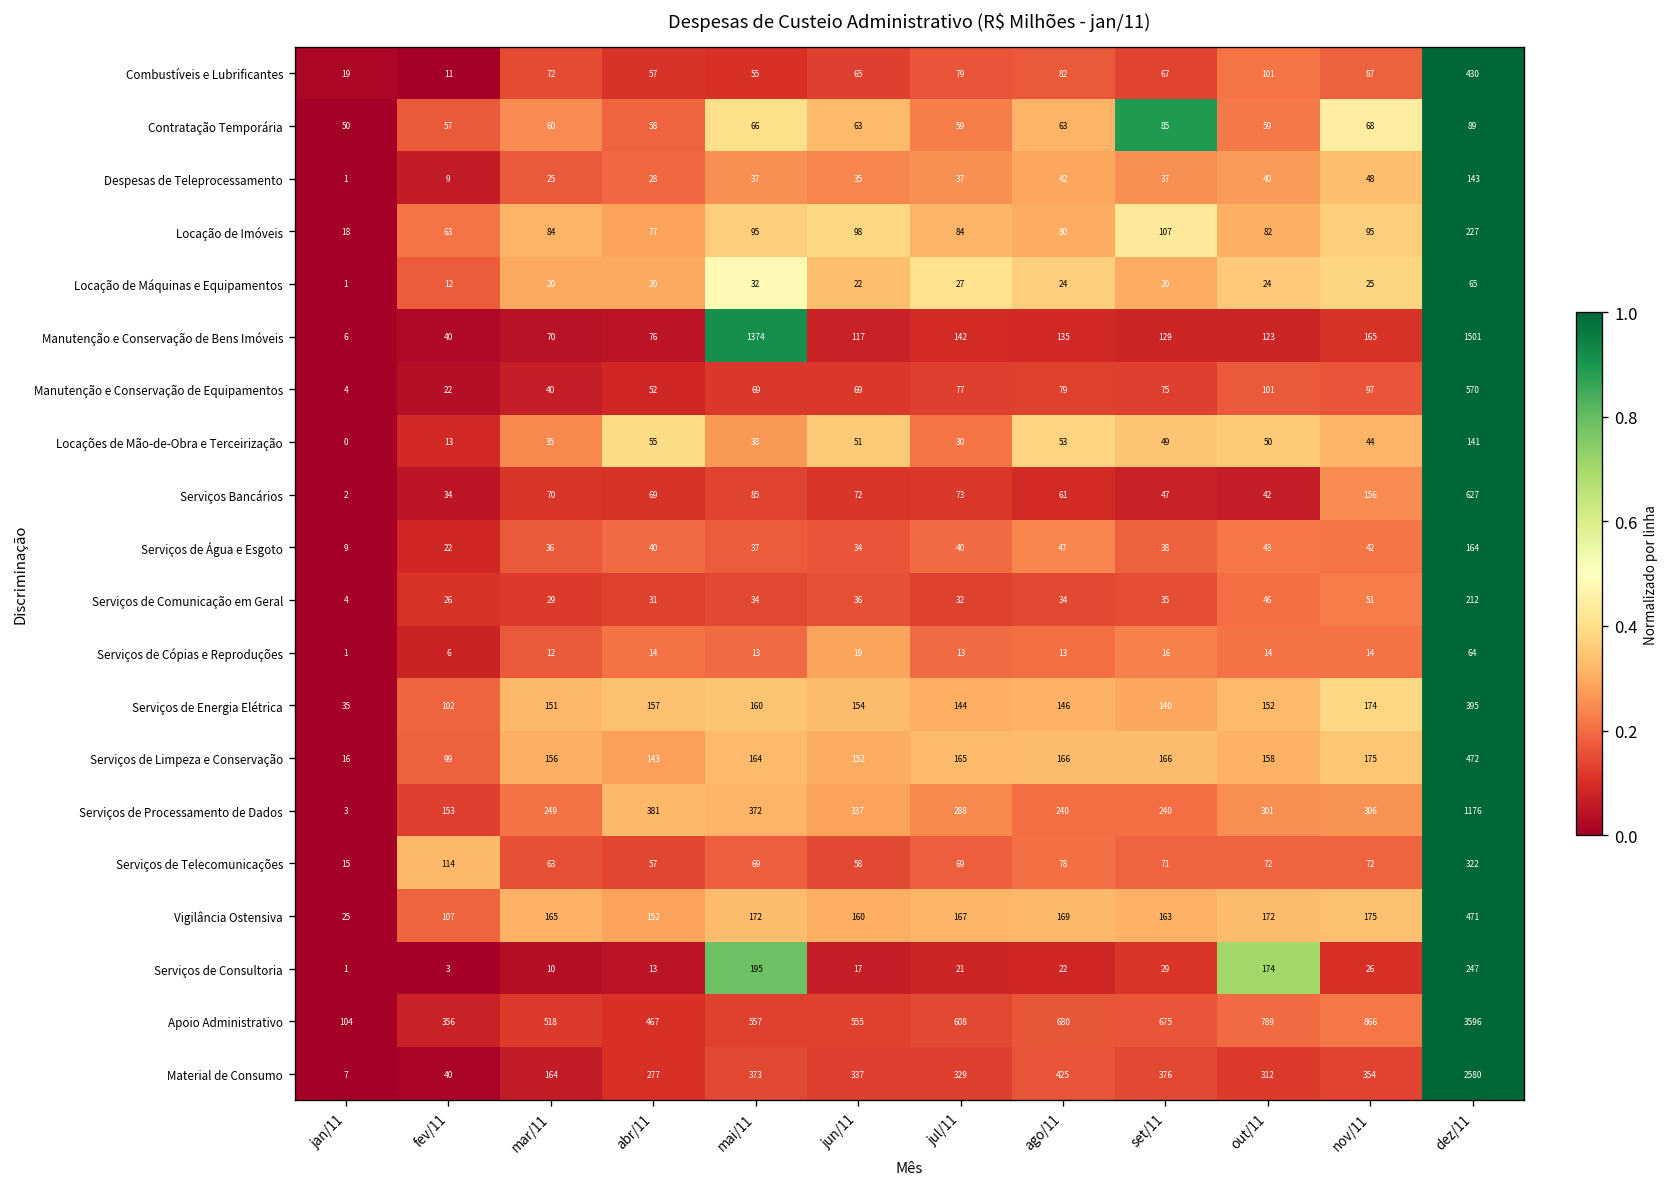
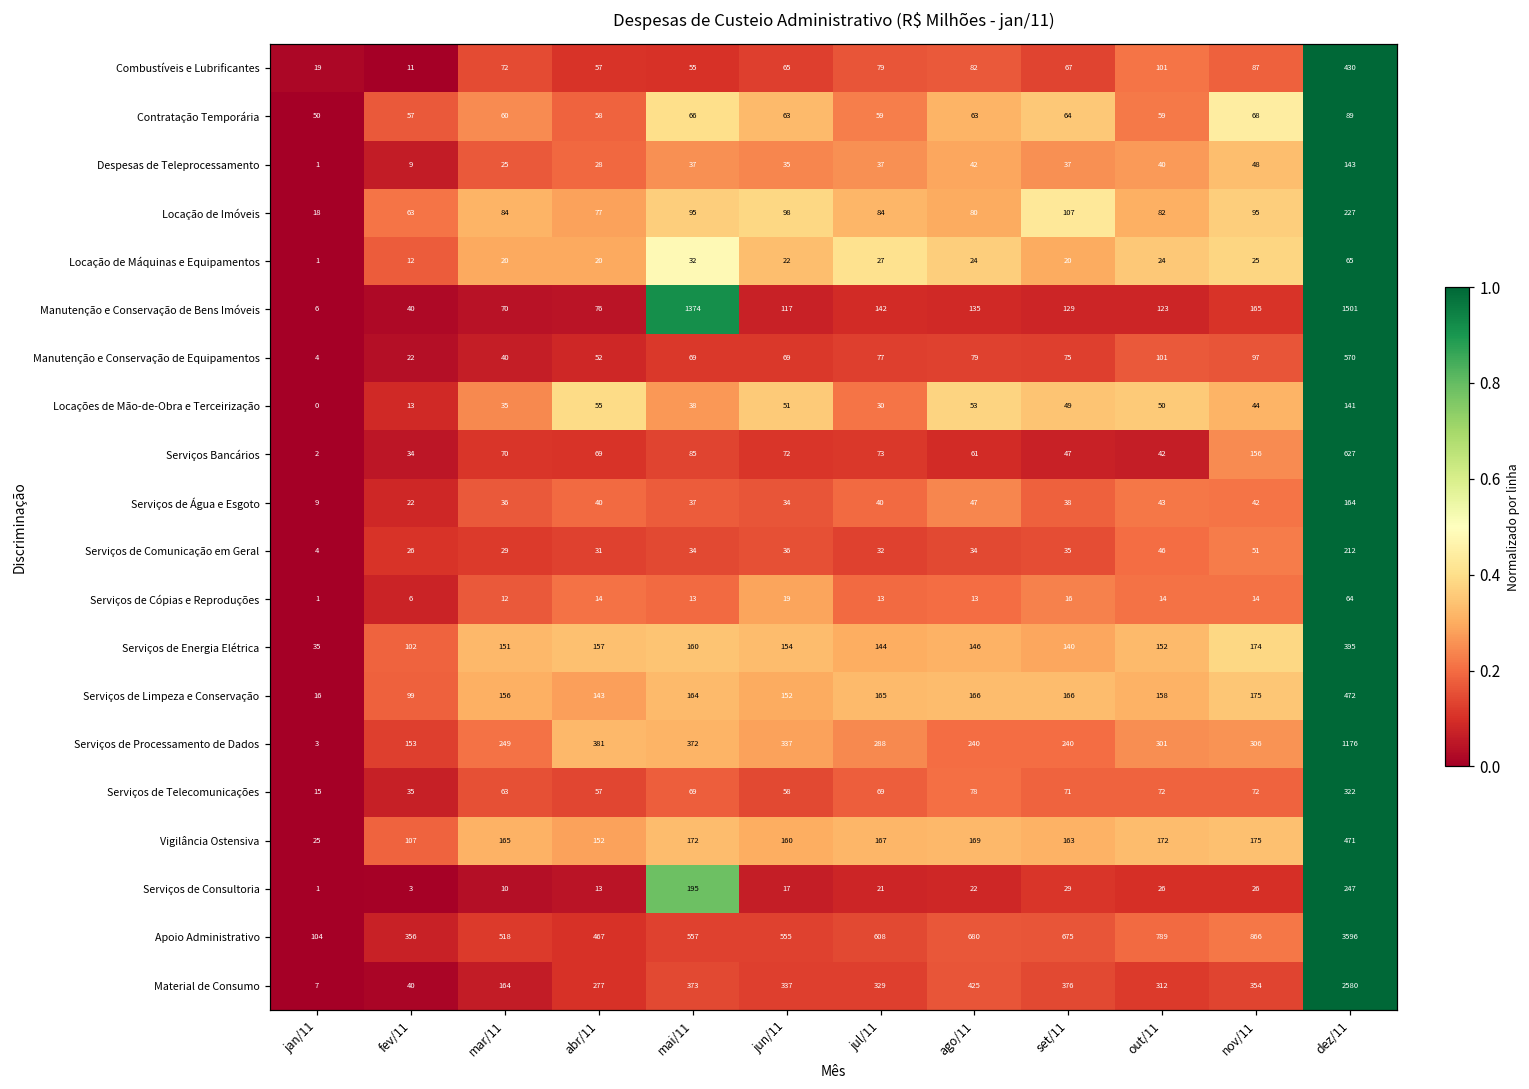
Contratação Temporária, set/11: 85 -> 64
Serviços de Telecomunicações, fev/11: 114 -> 35
Serviços de Consultoria, out/11: 174 -> 26
